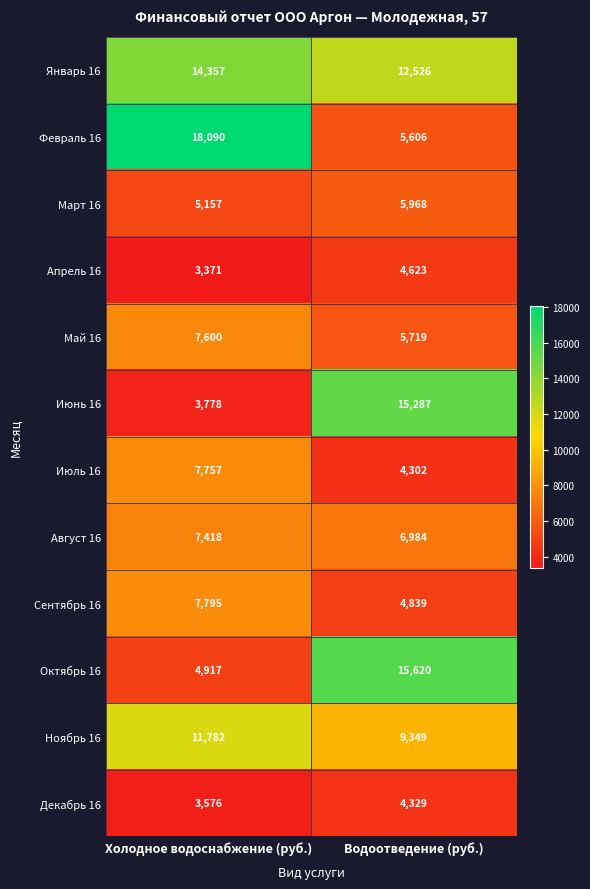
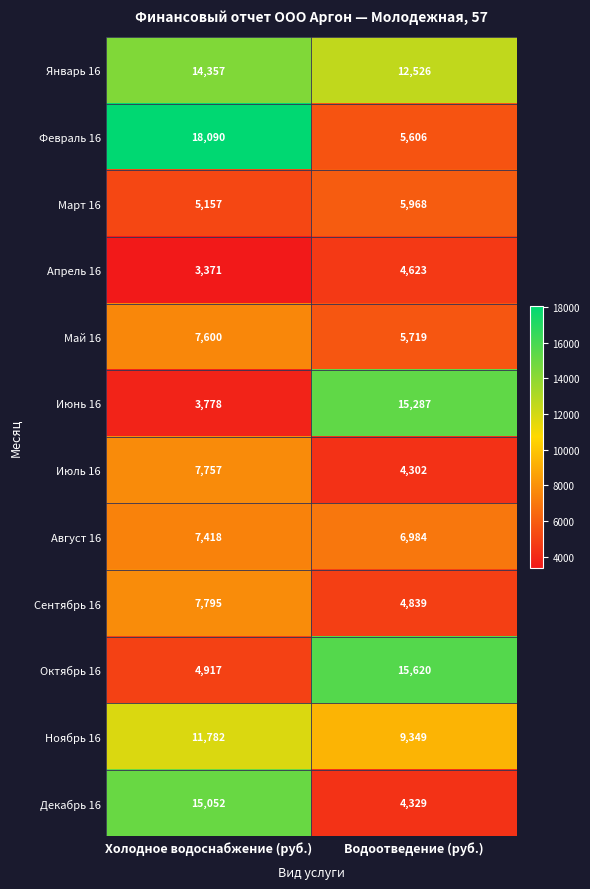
Декабрь 16, Холодное водоснабжение (руб.): 3,576 -> 15,052
